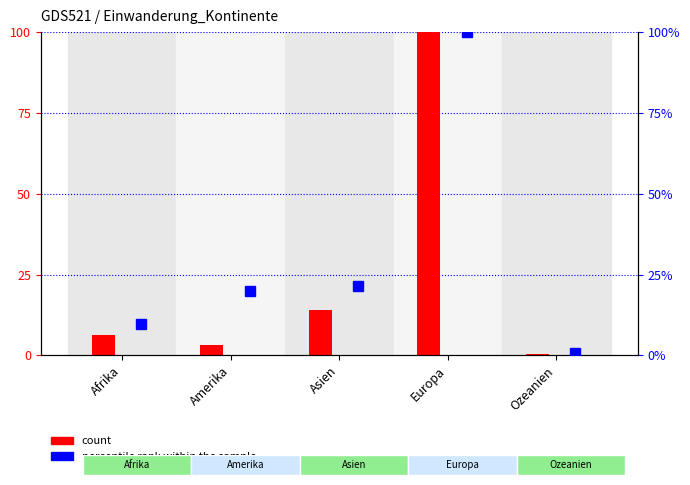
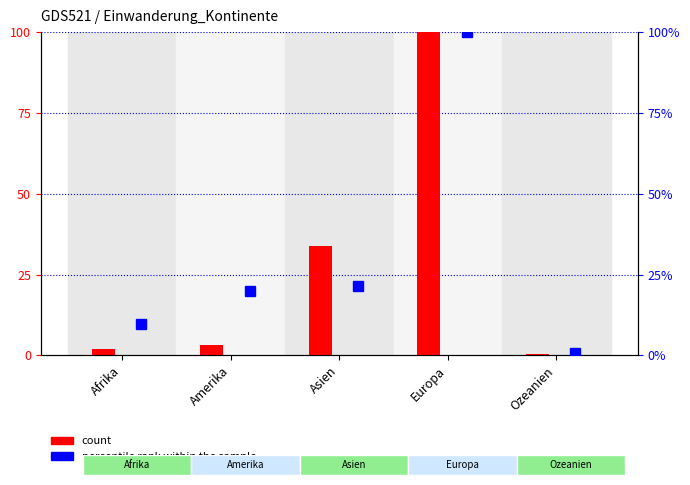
GDS521 / Einwanderung_Kontinente, count, Afrika: 6 -> 2
GDS521 / Einwanderung_Kontinente, count, Asien: 14 -> 34
